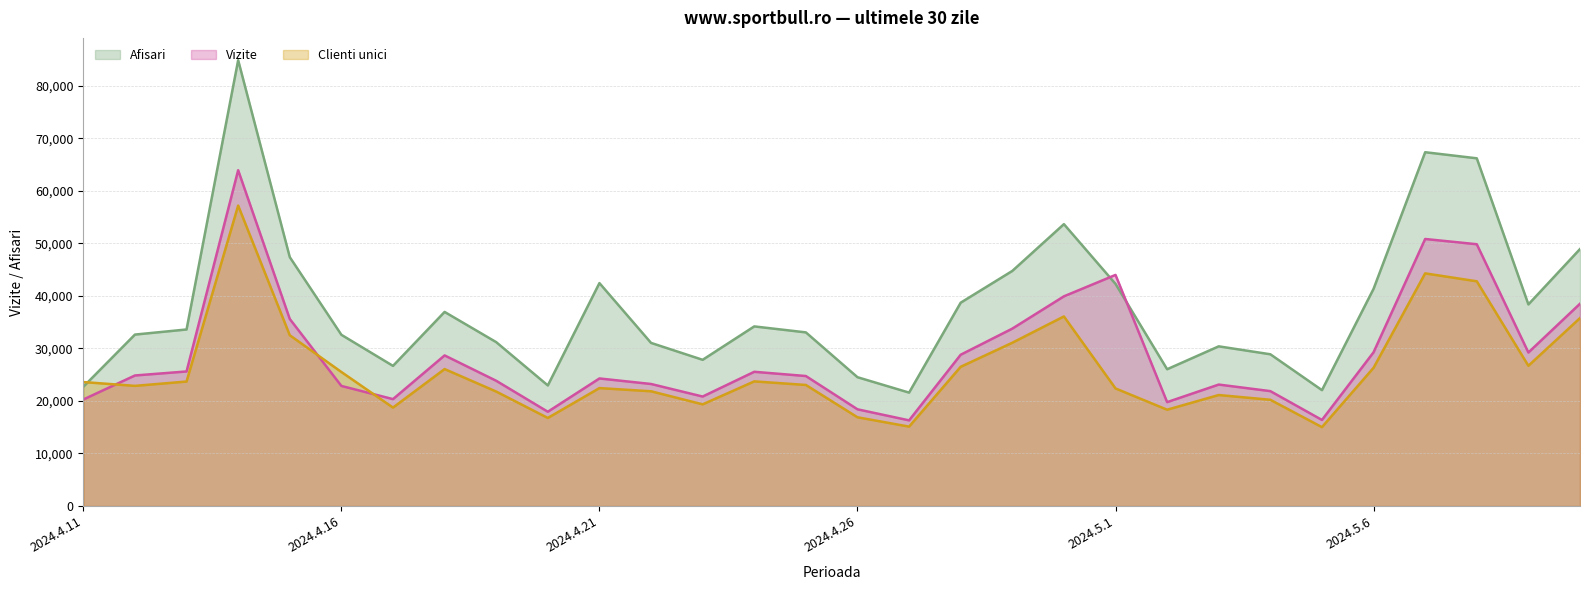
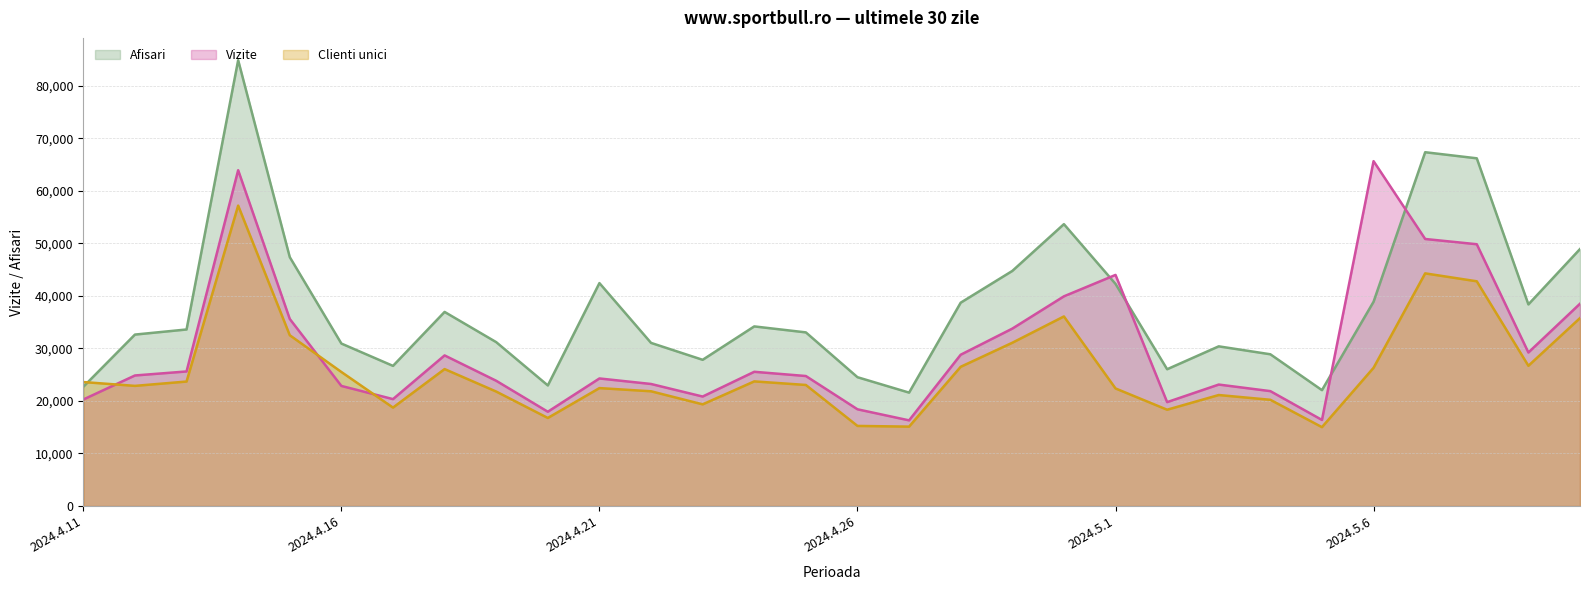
Afisari, 2024.4.16: 33,000 -> 31,000
Clienti unici, 2024.4.26: 17,000 -> 15,000
Afisari, 2024.5.6: 41,000 -> 39,000
Vizite, 2024.5.6: 29,000 -> 66,000
